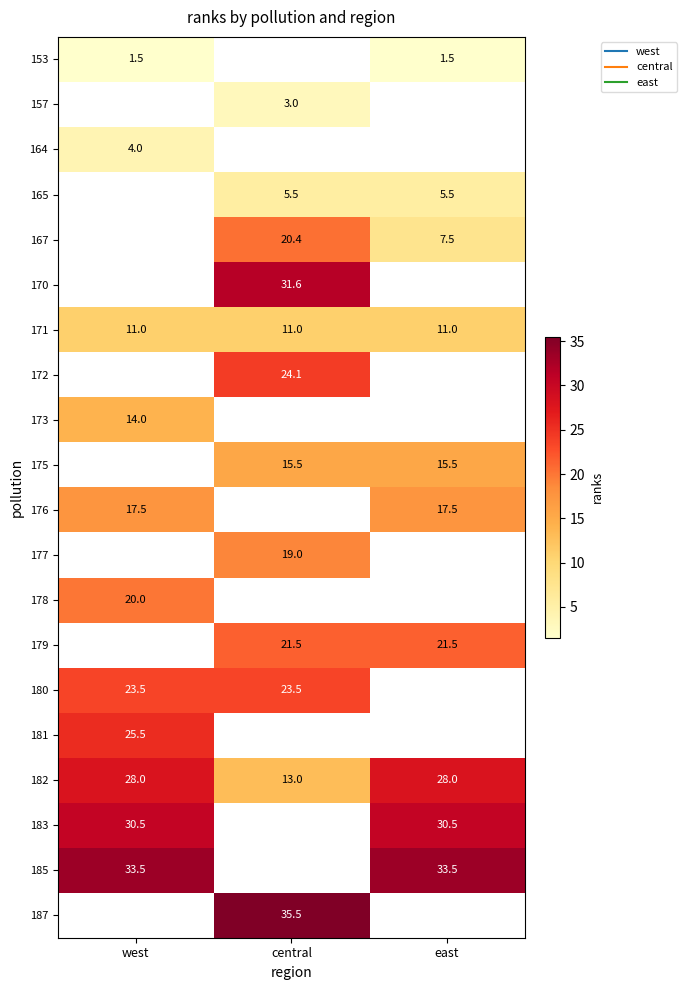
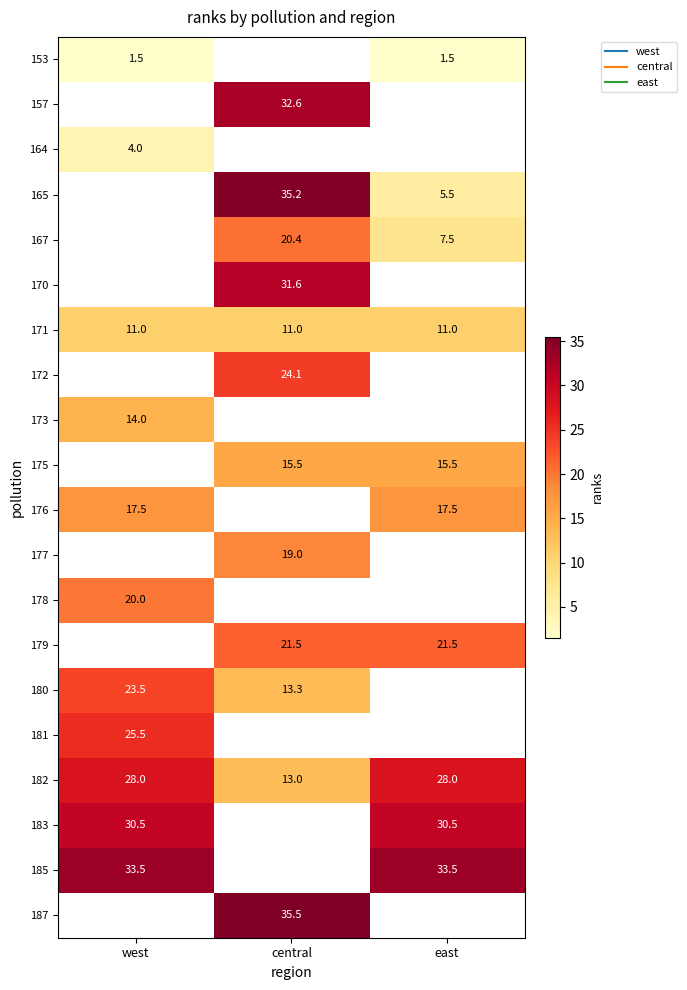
157, central: 3.0 -> 32.6
165, central: 5.5 -> 35.2
180, central: 23.5 -> 13.3
